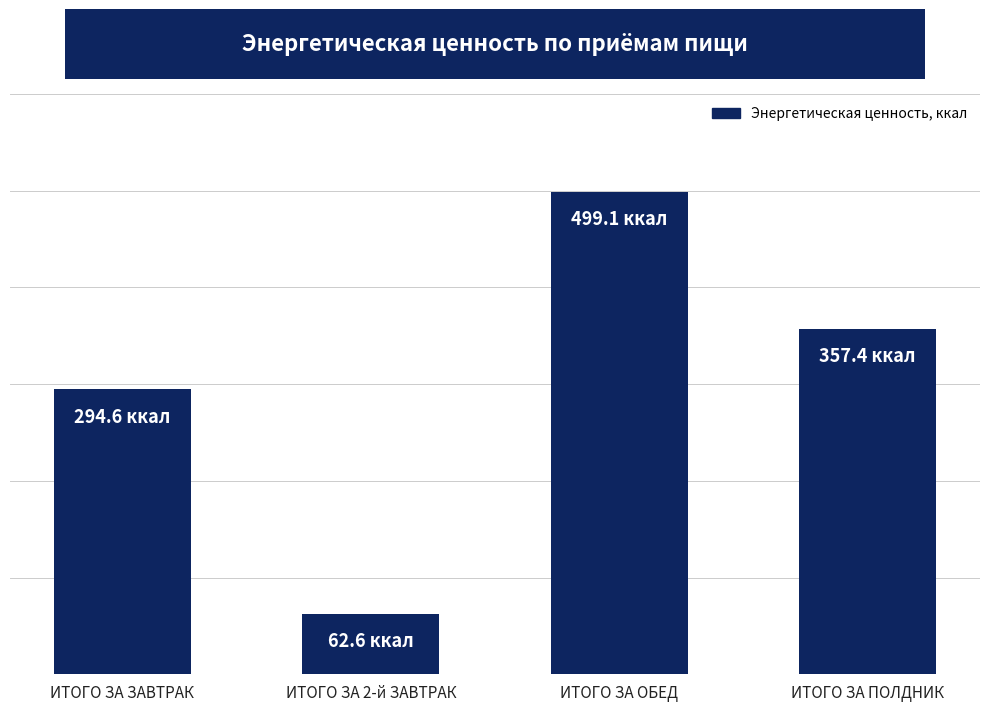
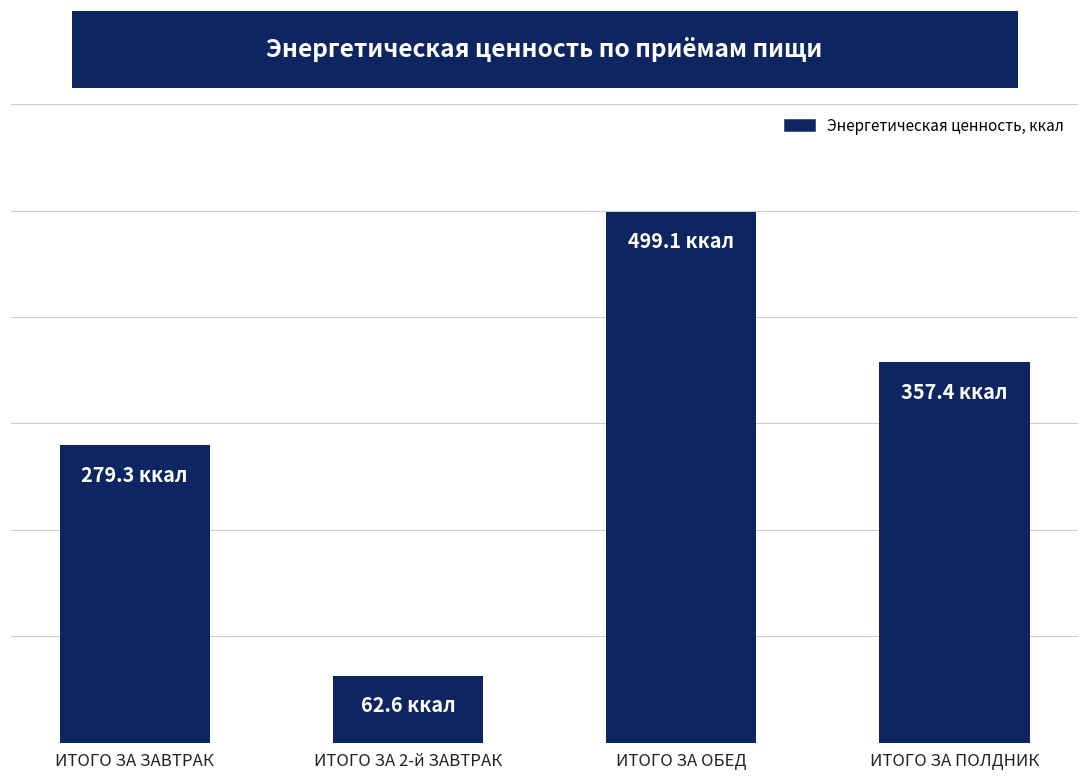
ИТОГО ЗА ЗАВТРАК: 294.6 -> 279.3
